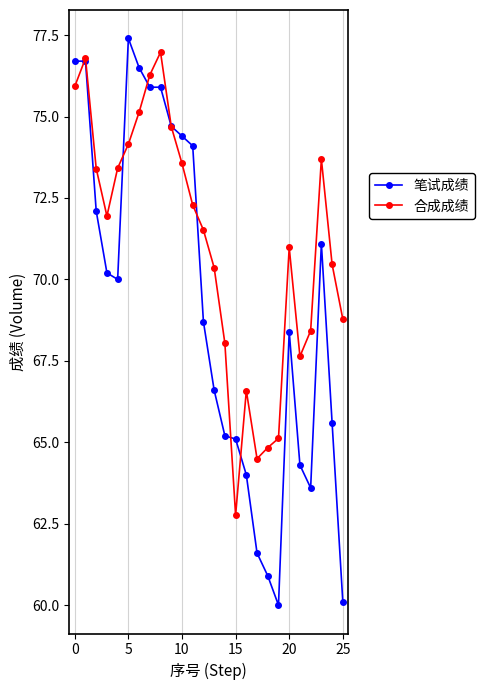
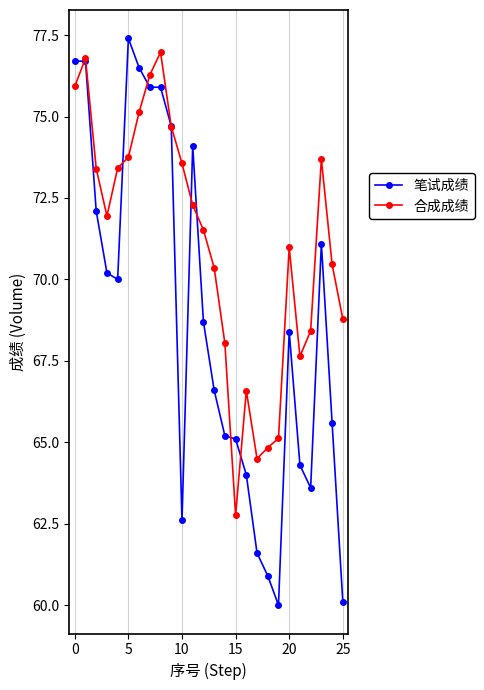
合成成绩, 5: 74.2 -> 73.8
笔试成绩, 10: 74.4 -> 62.6
